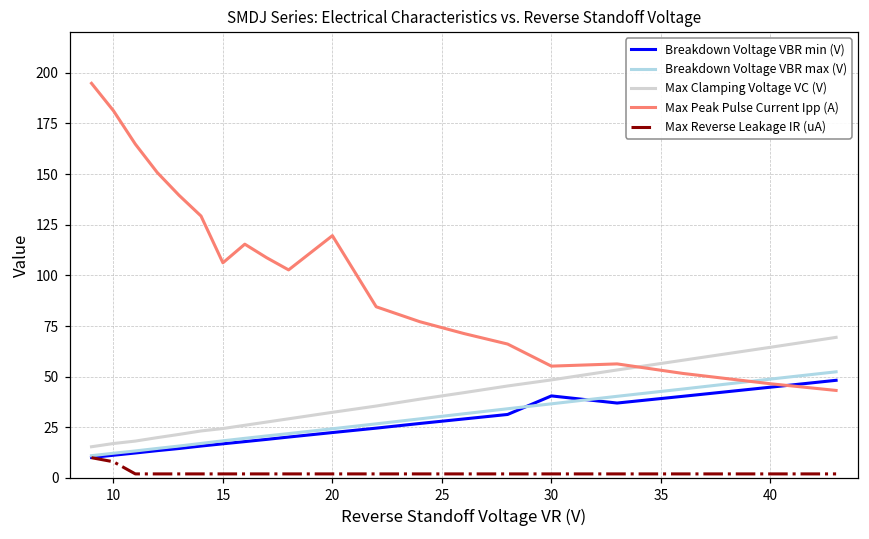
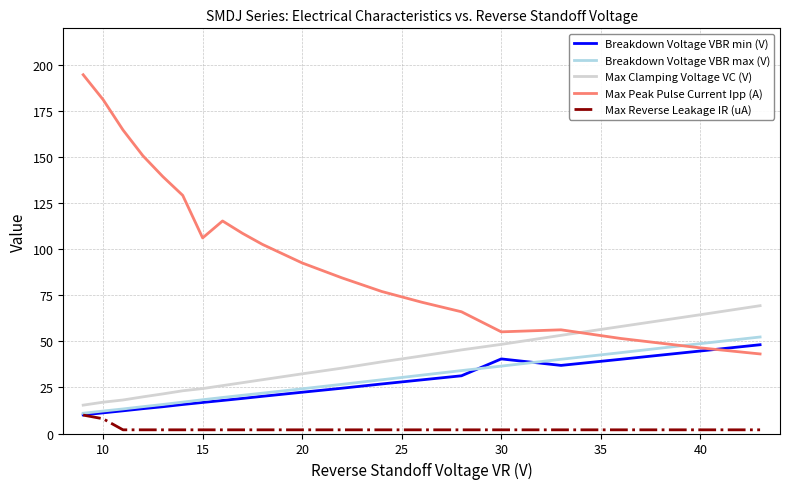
Max Peak Pulse Current Ipp (A), 20: 120 -> 93
